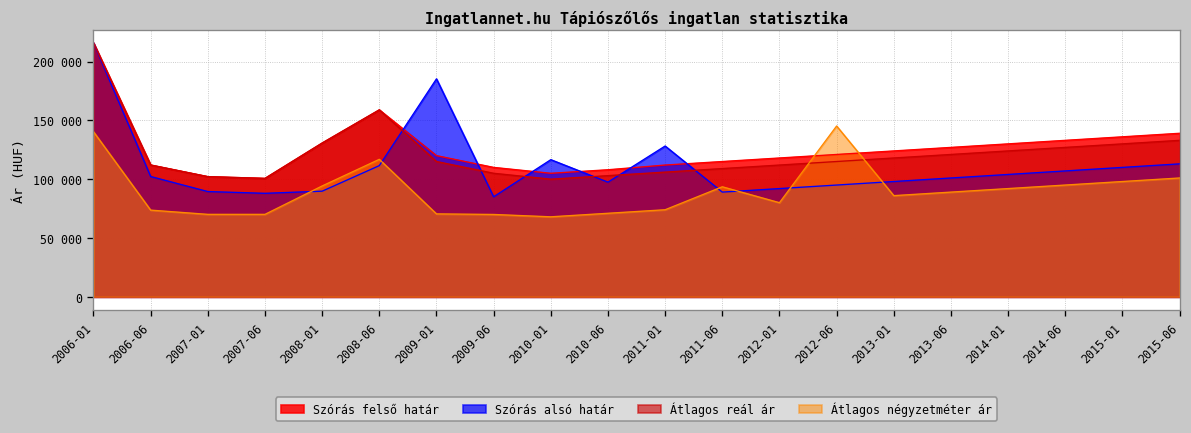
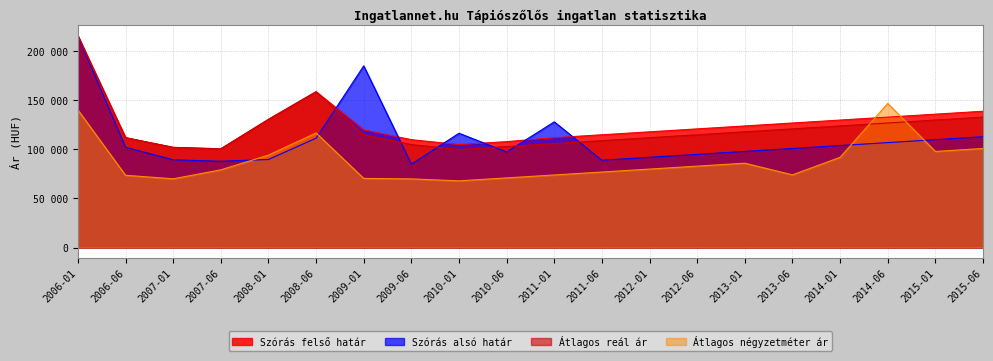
Átlagos négyzetméter ár, 2007-06: 70000 -> 80000
Átlagos négyzetméter ár, 2011-06: 90000 -> 80000
Átlagos négyzetméter ár, 2012-06: 150000 -> 80000
Átlagos négyzetméter ár, 2013-06: 90000 -> 70000
Átlagos négyzetméter ár, 2014-06: 100000 -> 150000
